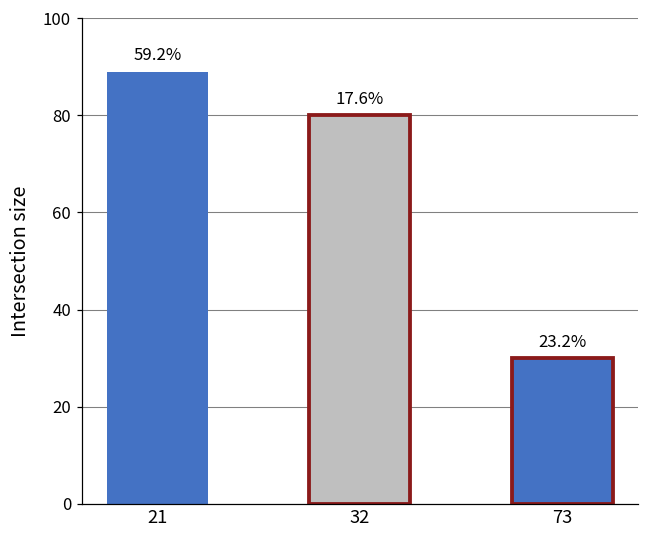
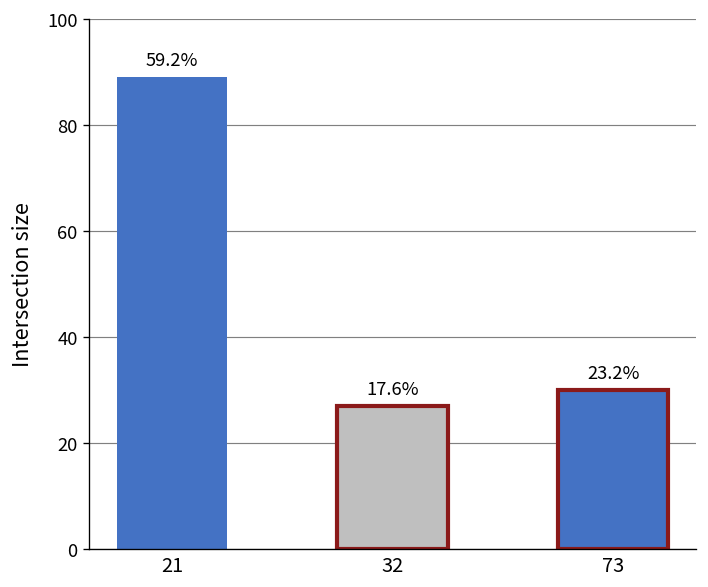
32: 80 -> 27
